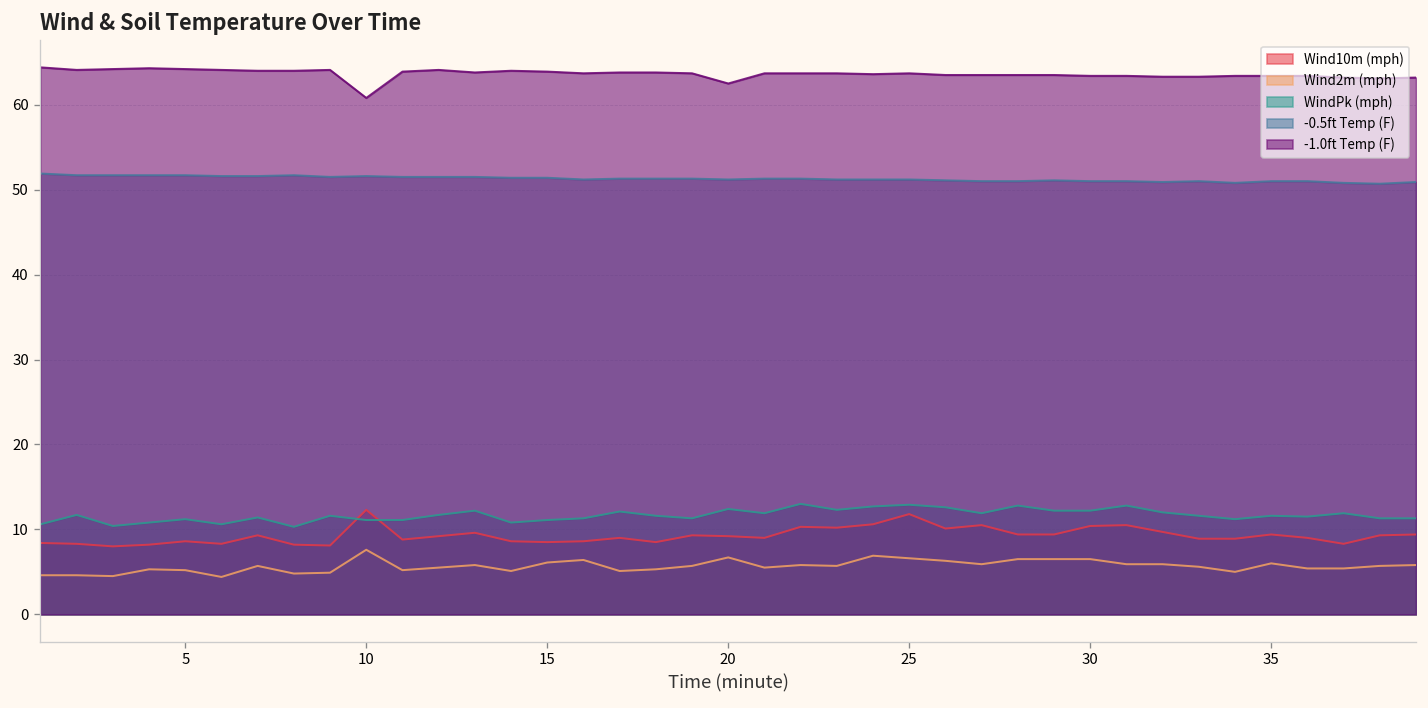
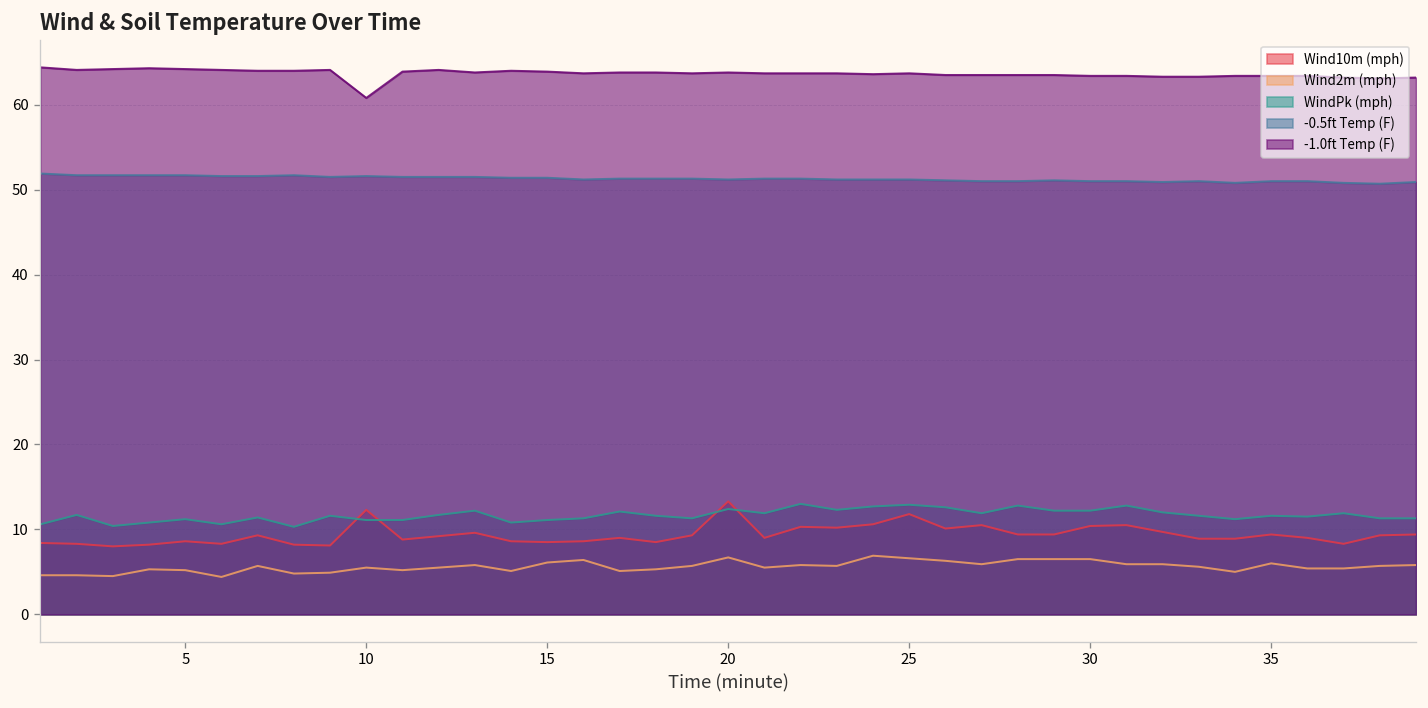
Wind2m (mph), 10: 8 -> 6
Wind10m (mph), 20: 9 -> 13
-1.0ft Temp (F), 20: 63 -> 64
